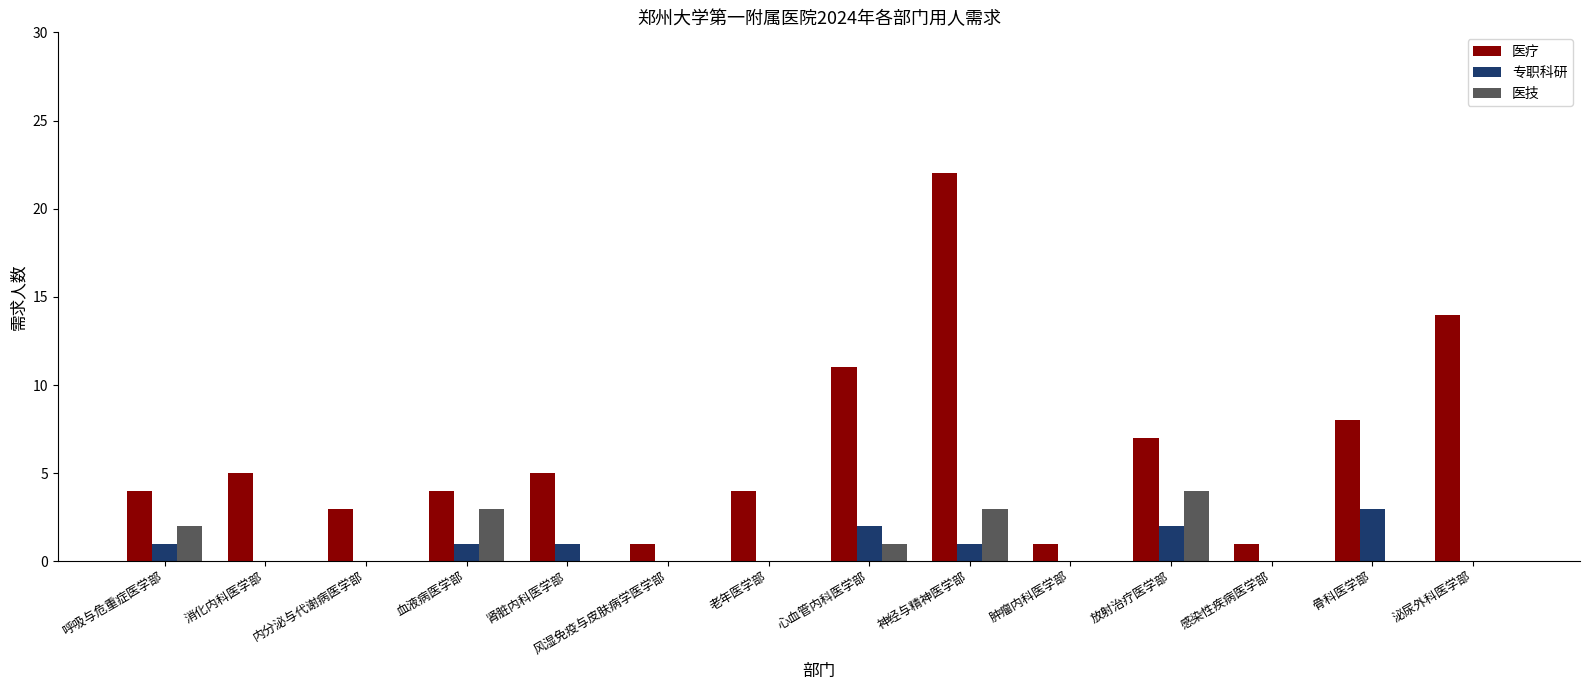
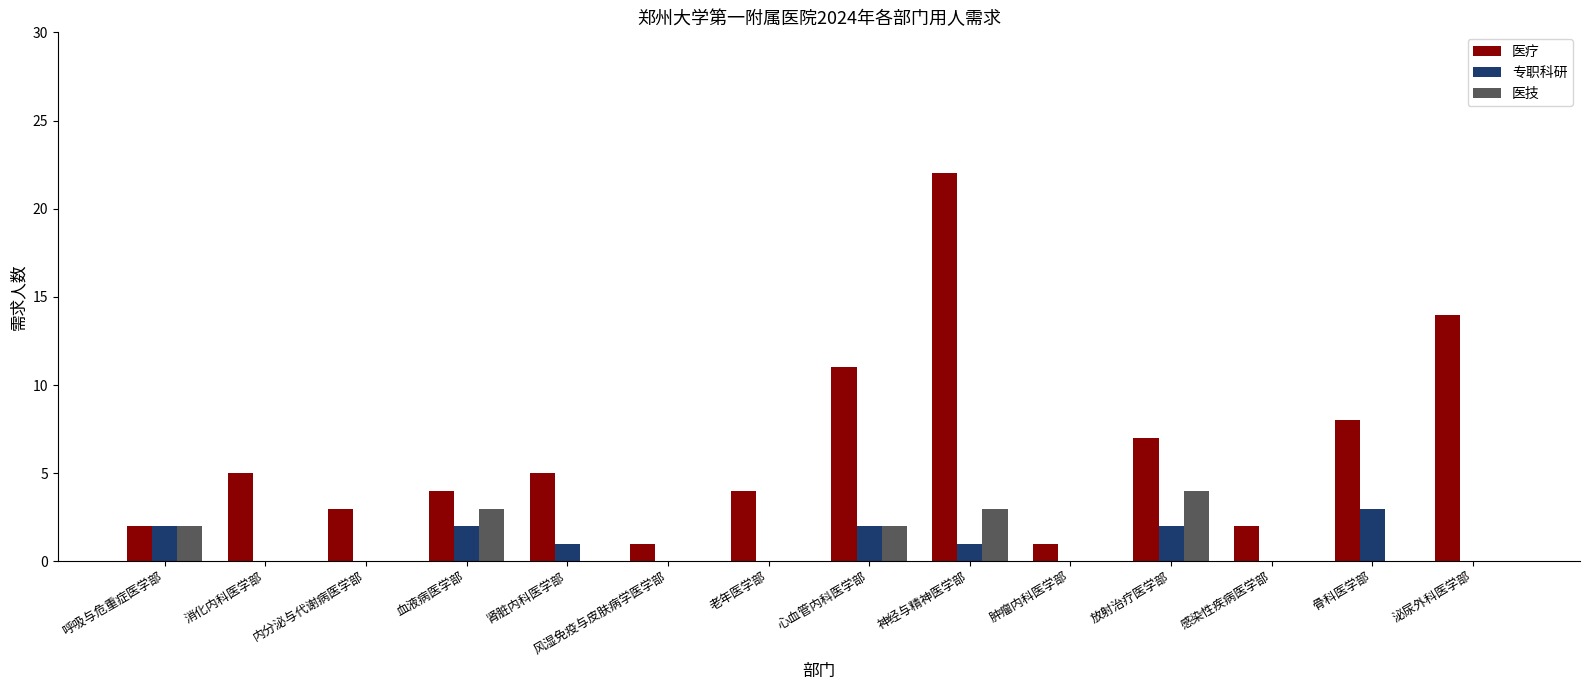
医疗, 呼吸与危重症医学部: 4 -> 2
专职科研, 呼吸与危重症医学部: 1 -> 2
专职科研, 血液病医学部: 1 -> 2
医技, 心血管内科医学部: 1 -> 2
医疗, 感染性疾病医学部: 1 -> 2
